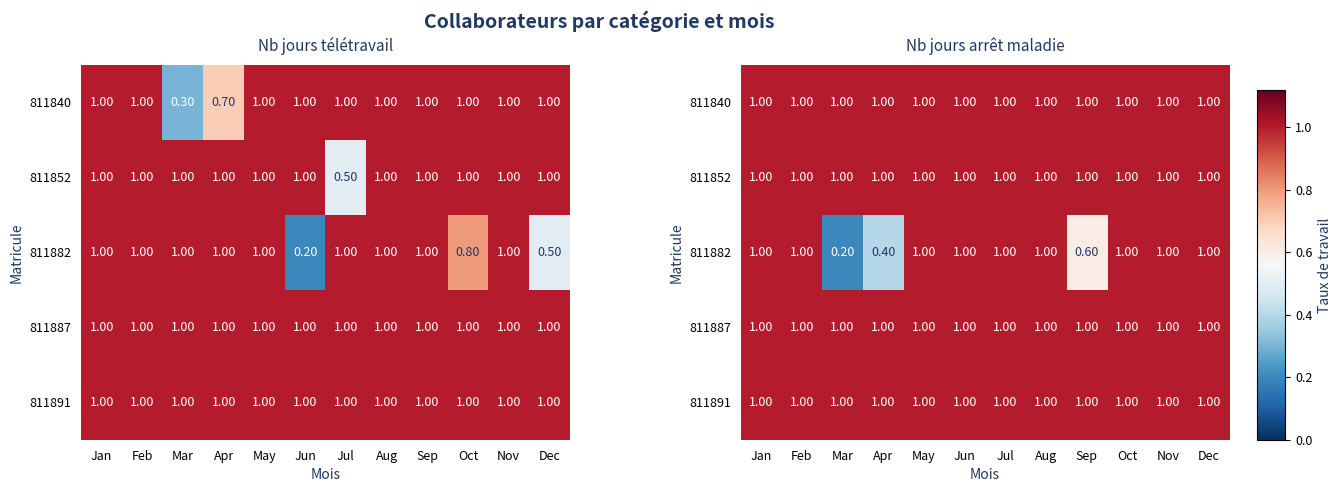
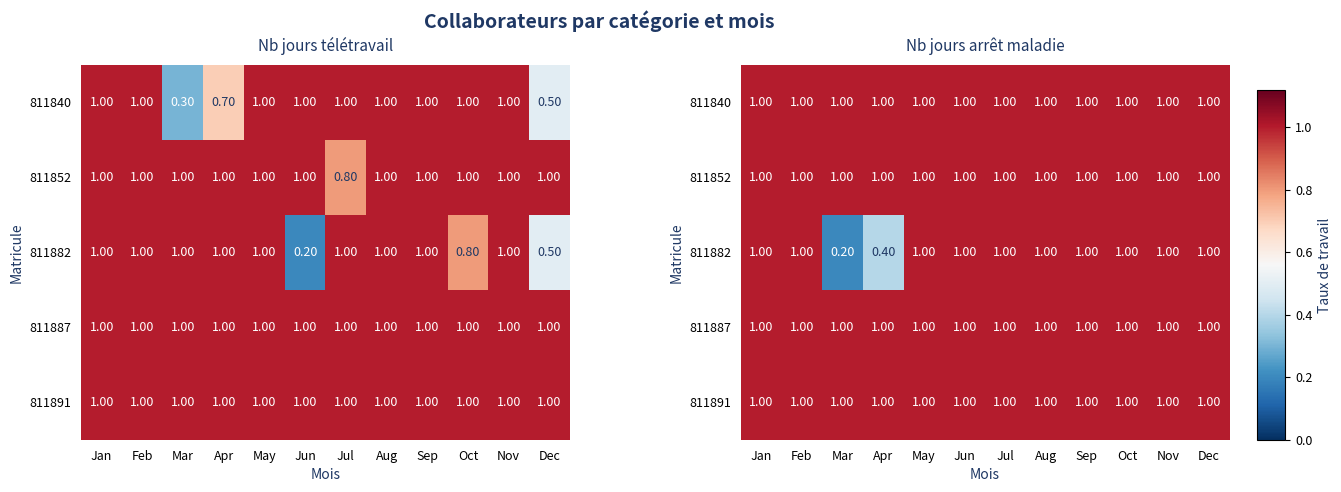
Nb jours télétravail, 811840, Dec: 1.00 -> 0.50
Nb jours télétravail, 811852, Jul: 0.50 -> 0.80
Nb jours arrêt maladie, 811882, Sep: 0.60 -> 1.00
